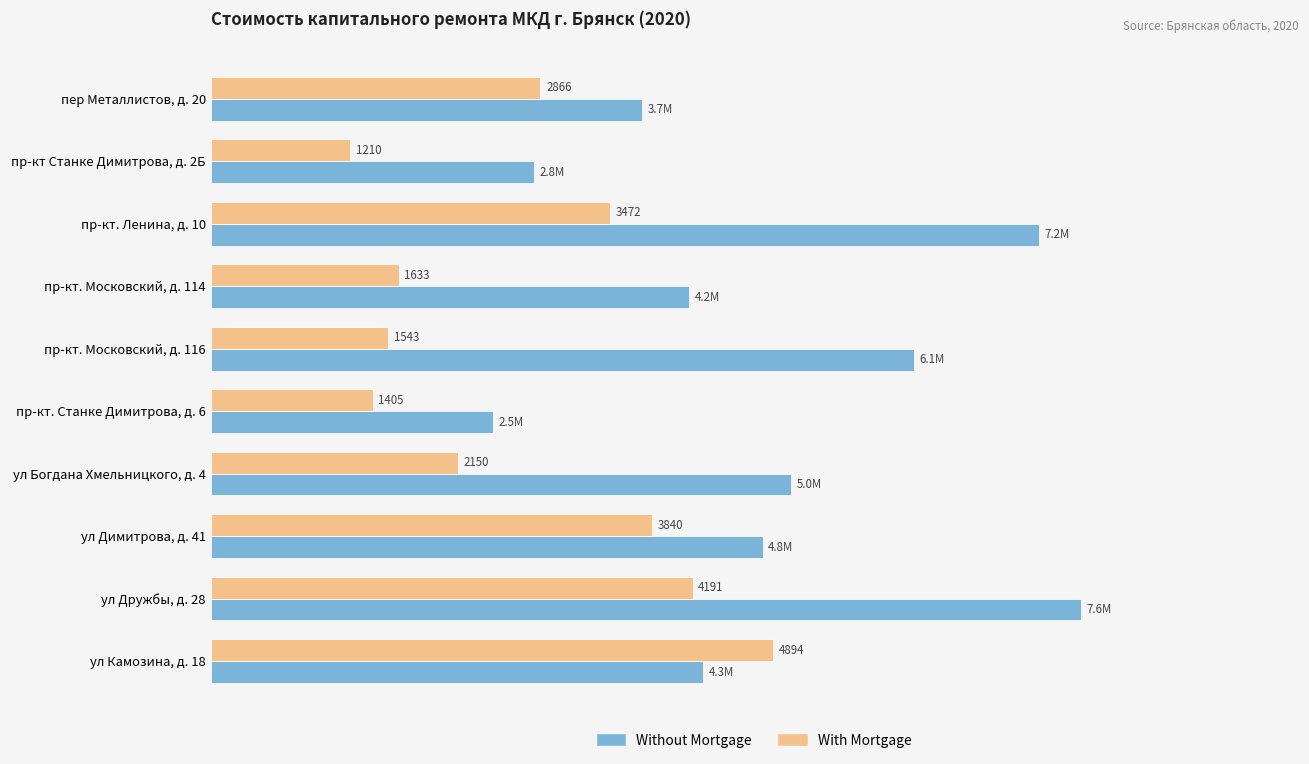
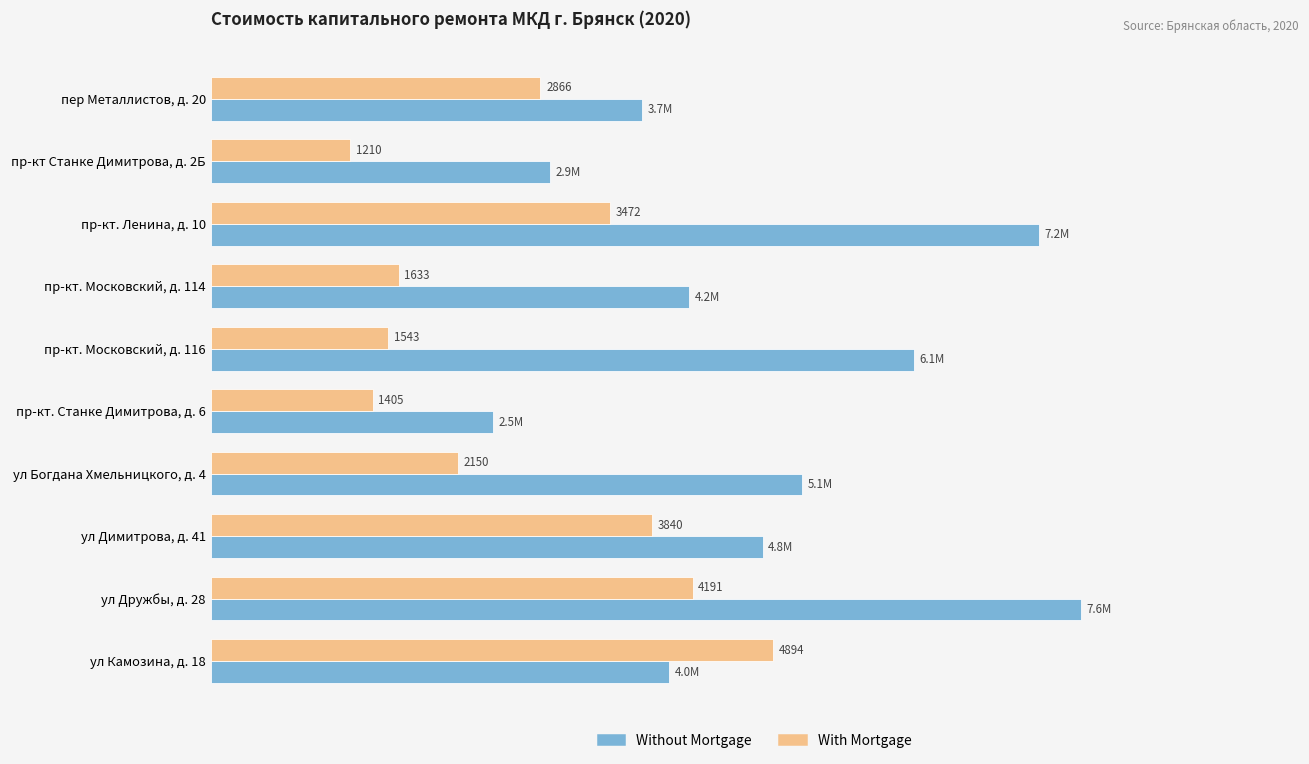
Without Mortgage, пр-кт Станке Димитрова, д. 2Б: 2.8M -> 2.9M
Without Mortgage, ул Богдана Хмельницкого, д. 4: 5.0M -> 5.1M
Without Mortgage, ул Камозина, д. 18: 4.3M -> 4.0M
